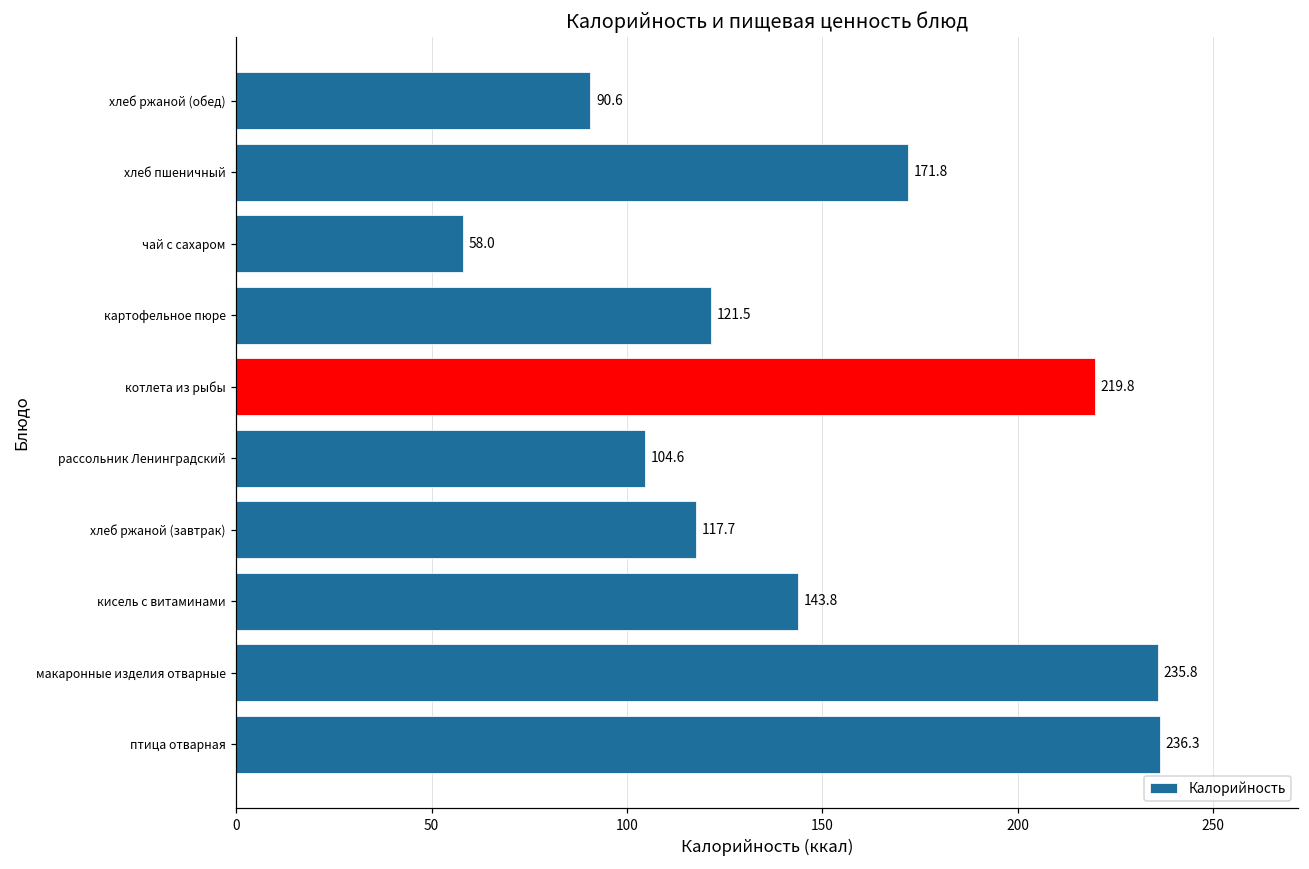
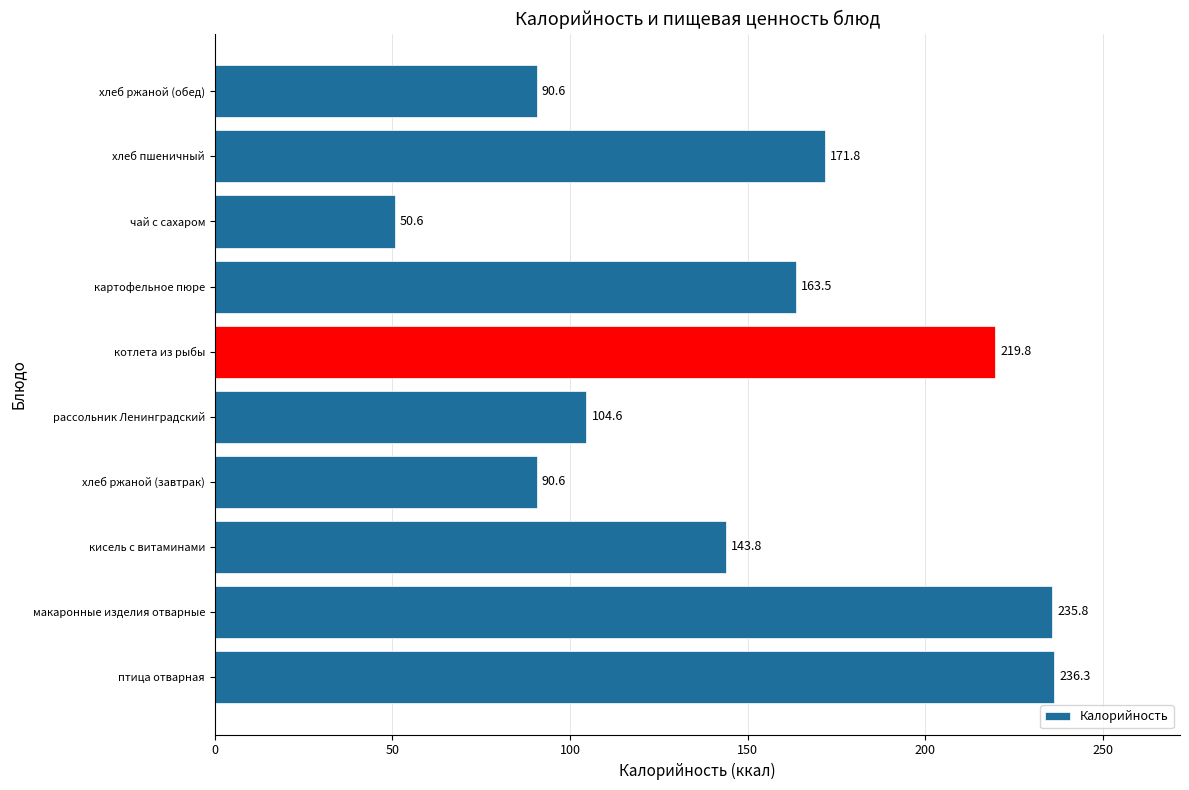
чай с сахаром: 58.0 -> 50.6
картофельное пюре: 121.5 -> 163.5
хлеб ржаной (завтрак): 117.7 -> 90.6
